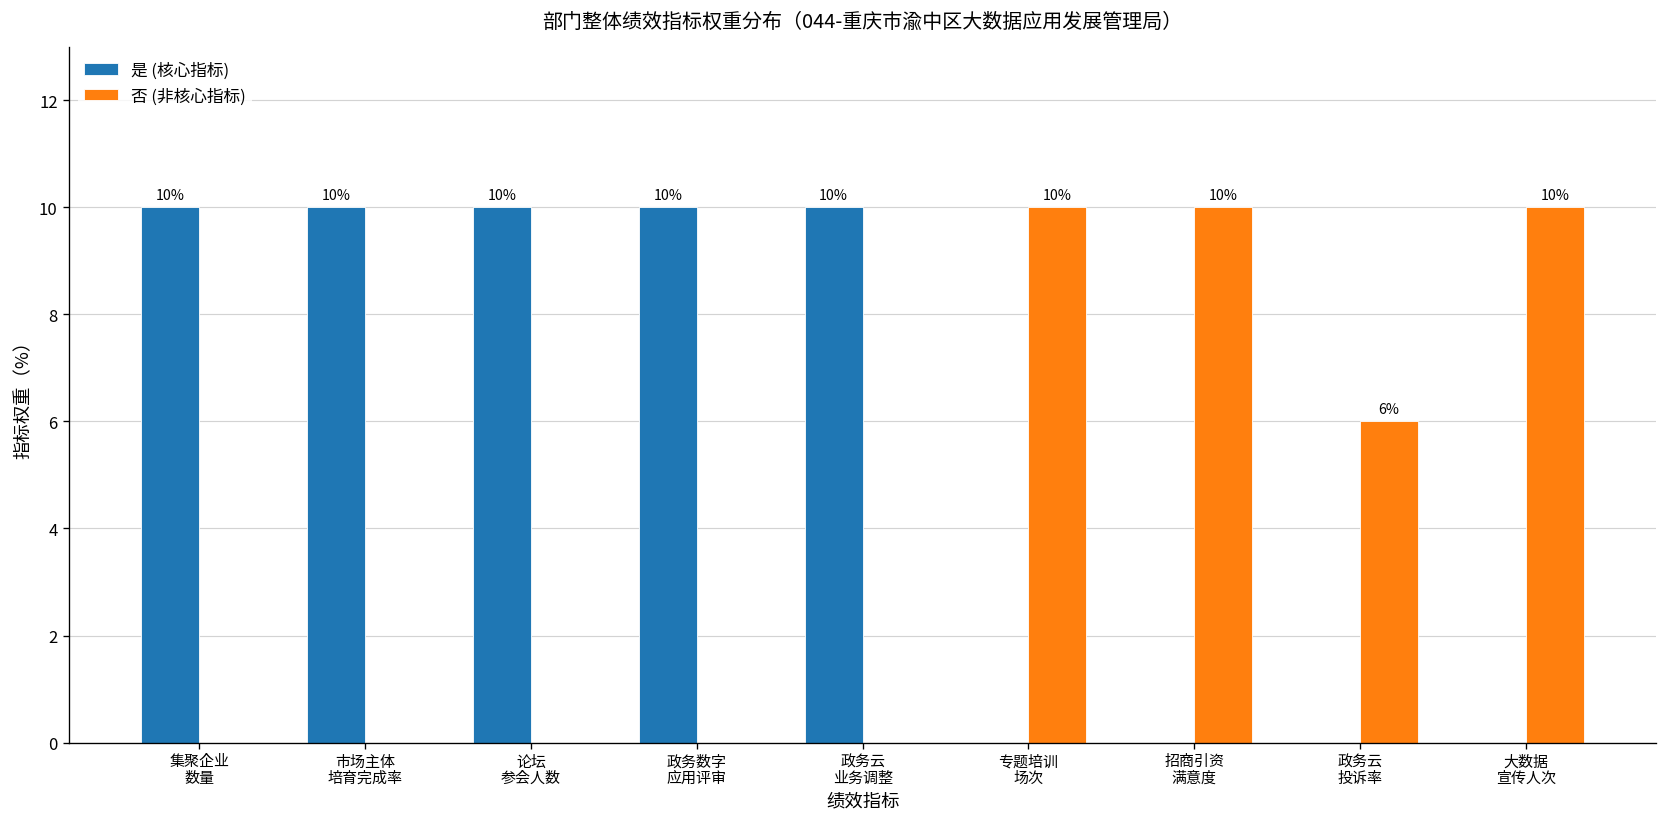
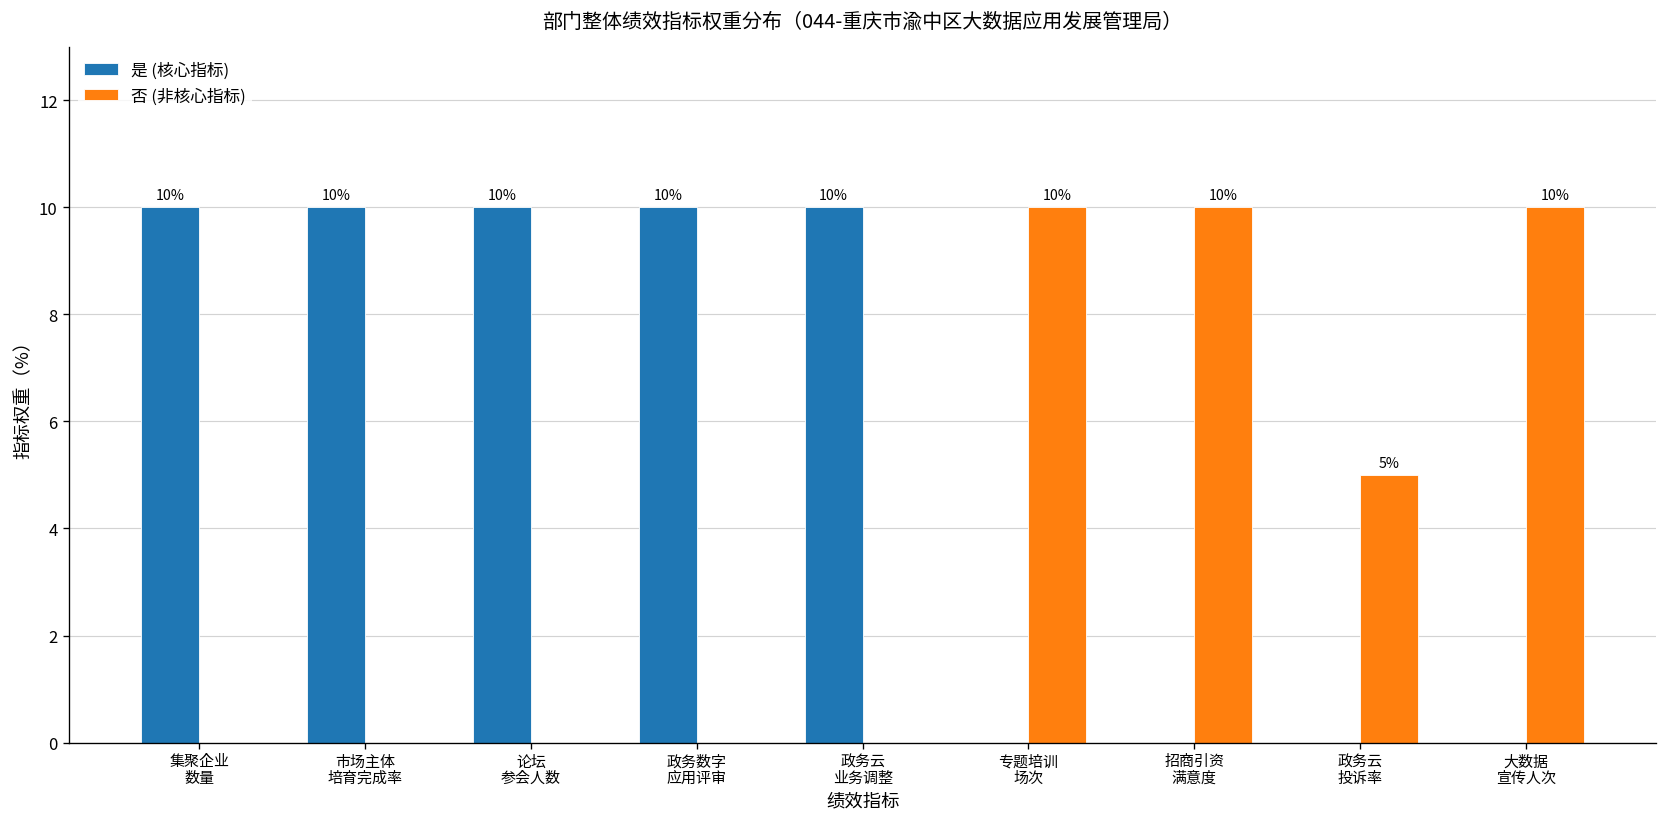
否 (非核心指标), 政务云 投诉率: 6% -> 5%
